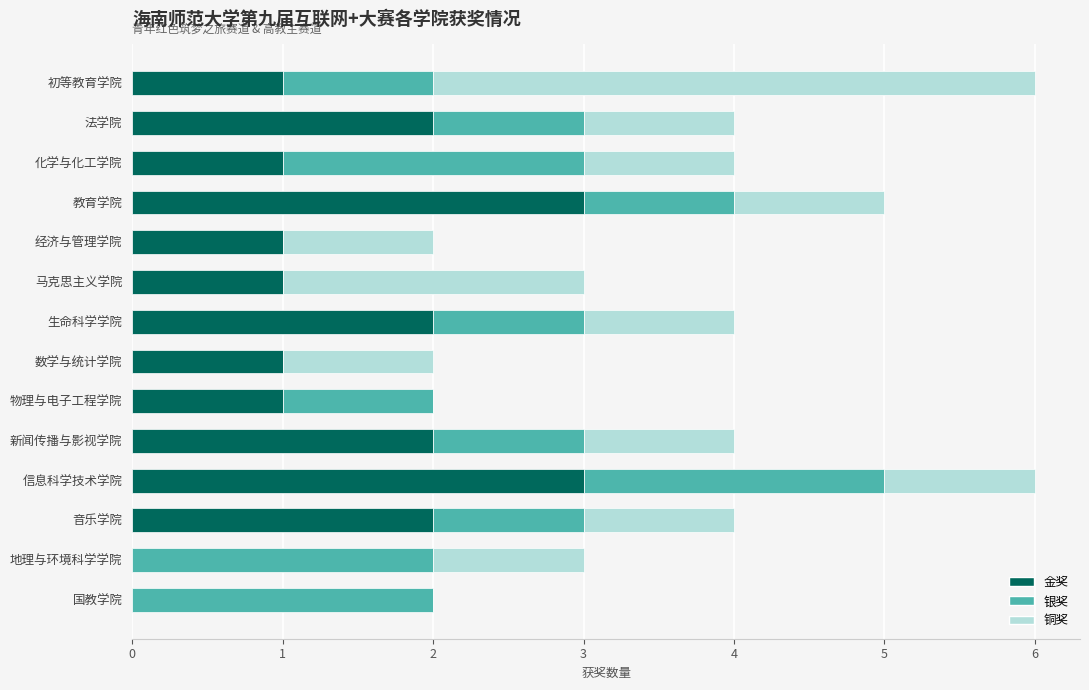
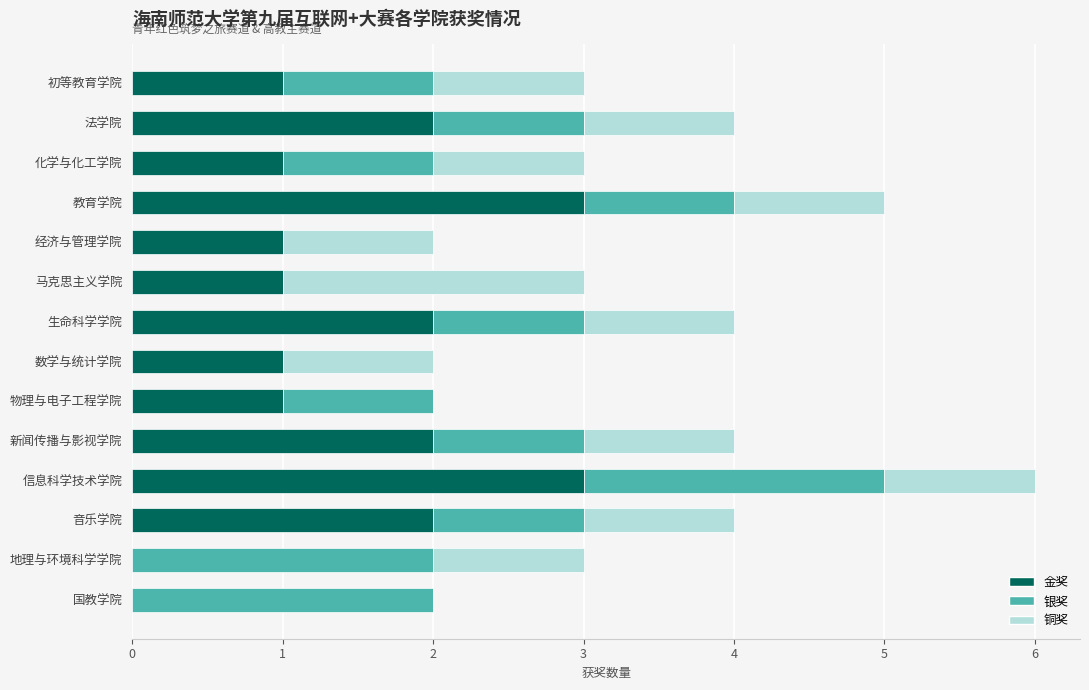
铜奖, 初等教育学院: 4 -> 1
银奖, 化学与化工学院: 2 -> 1
